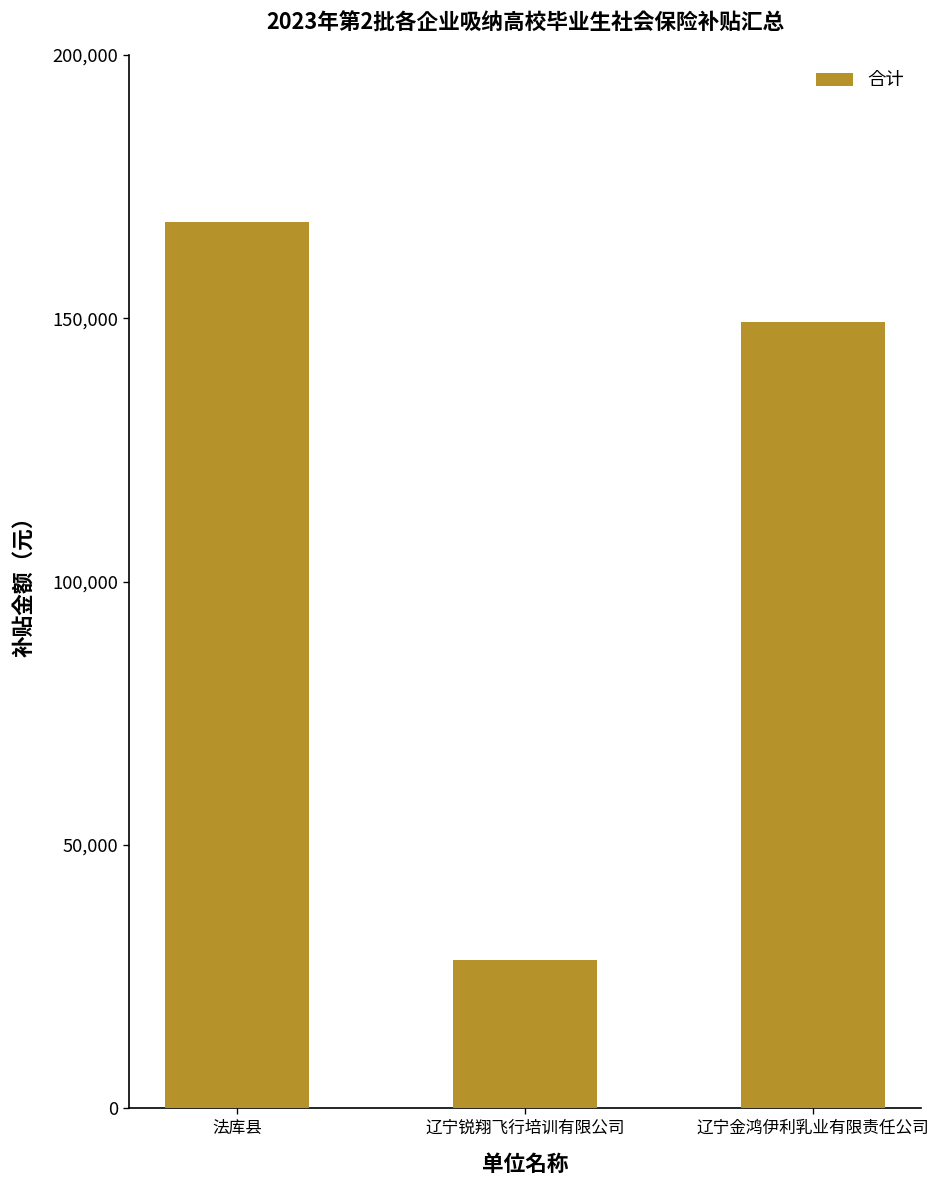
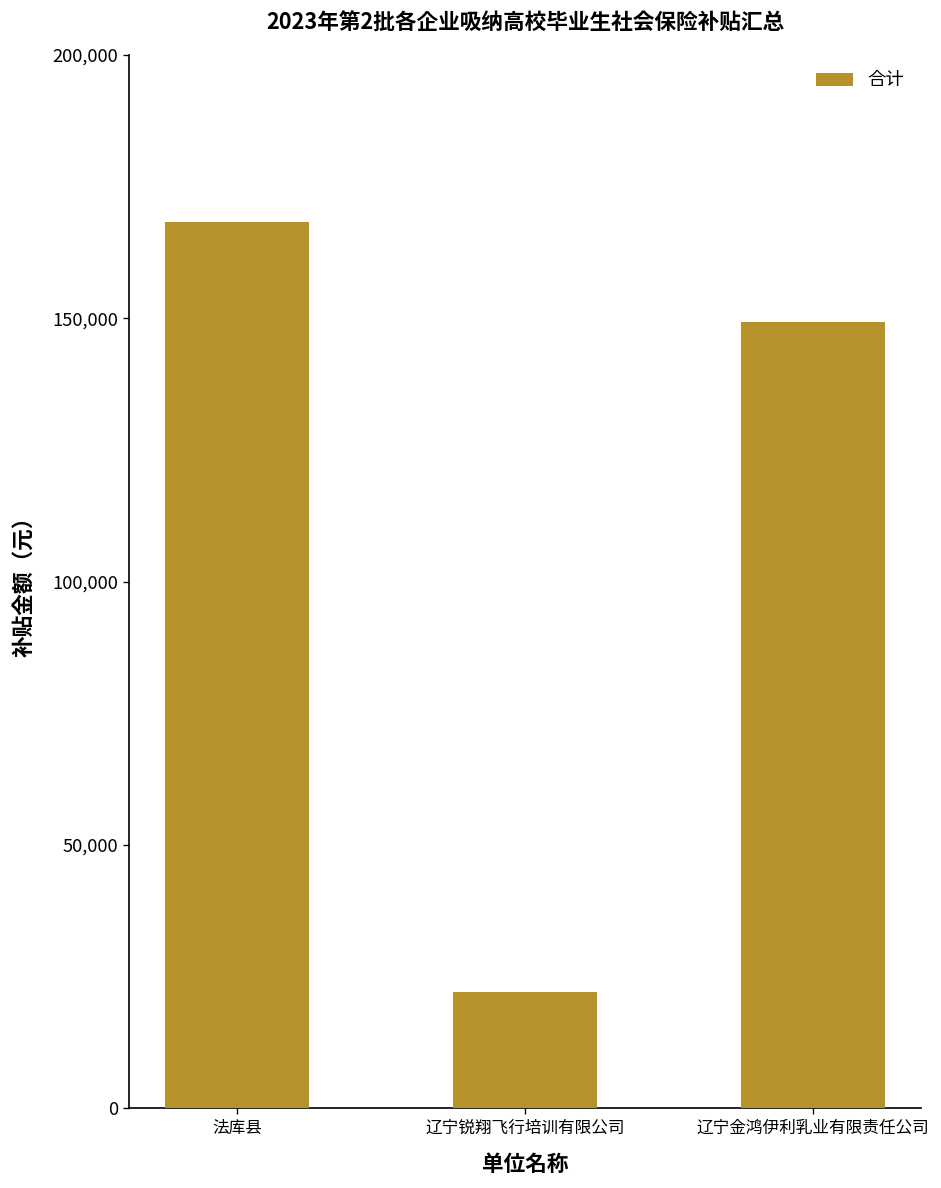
辽宁锐翔飞行培训有限公司: 28,000 -> 22,000
